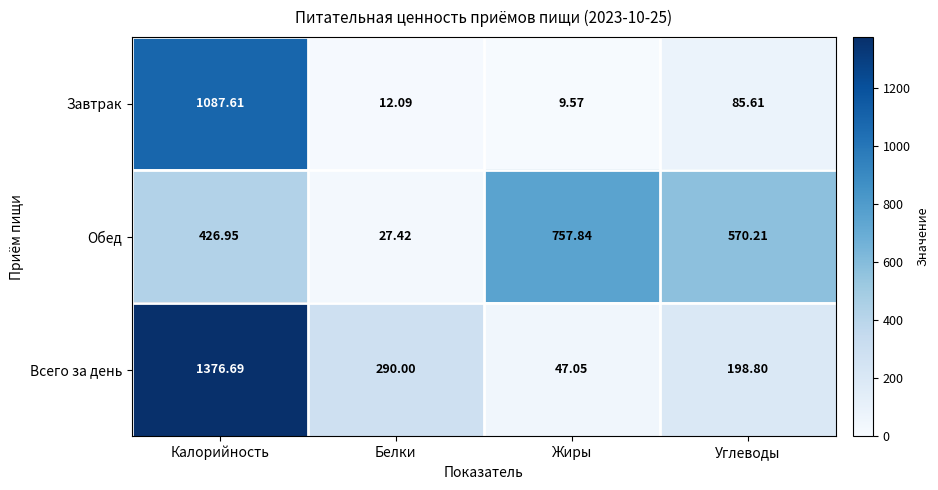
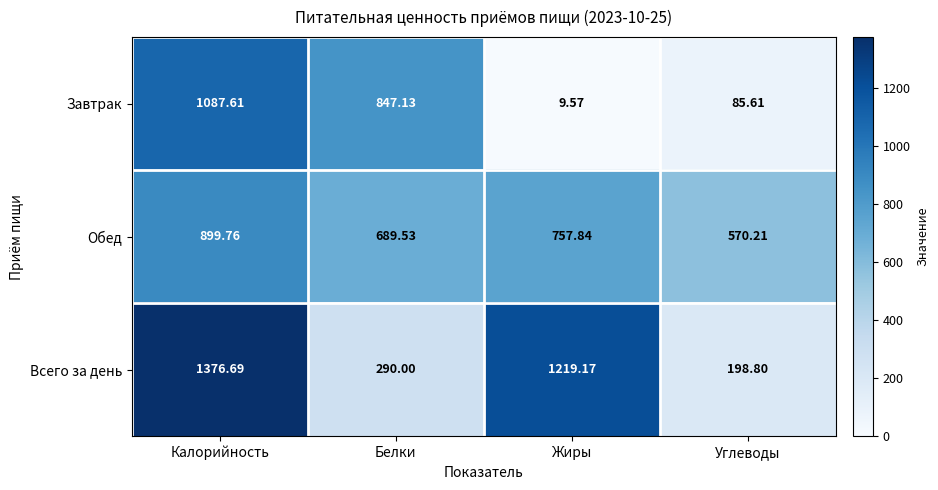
Завтрак, Белки: 12.09 -> 847.13
Обед, Калорийность: 426.95 -> 899.76
Обед, Белки: 27.42 -> 689.53
Всего за день, Жиры: 47.05 -> 1219.17
